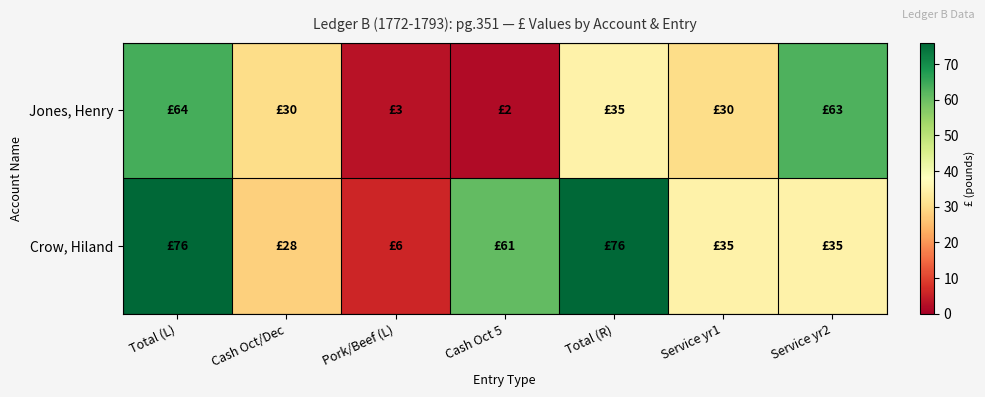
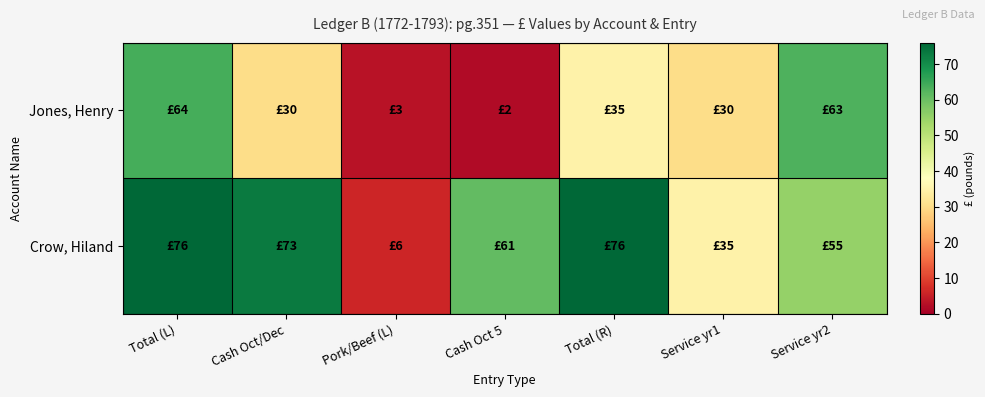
Crow, Hiland, Cash Oct/Dec: £28 -> £73
Crow, Hiland, Service yr2: £35 -> £55
